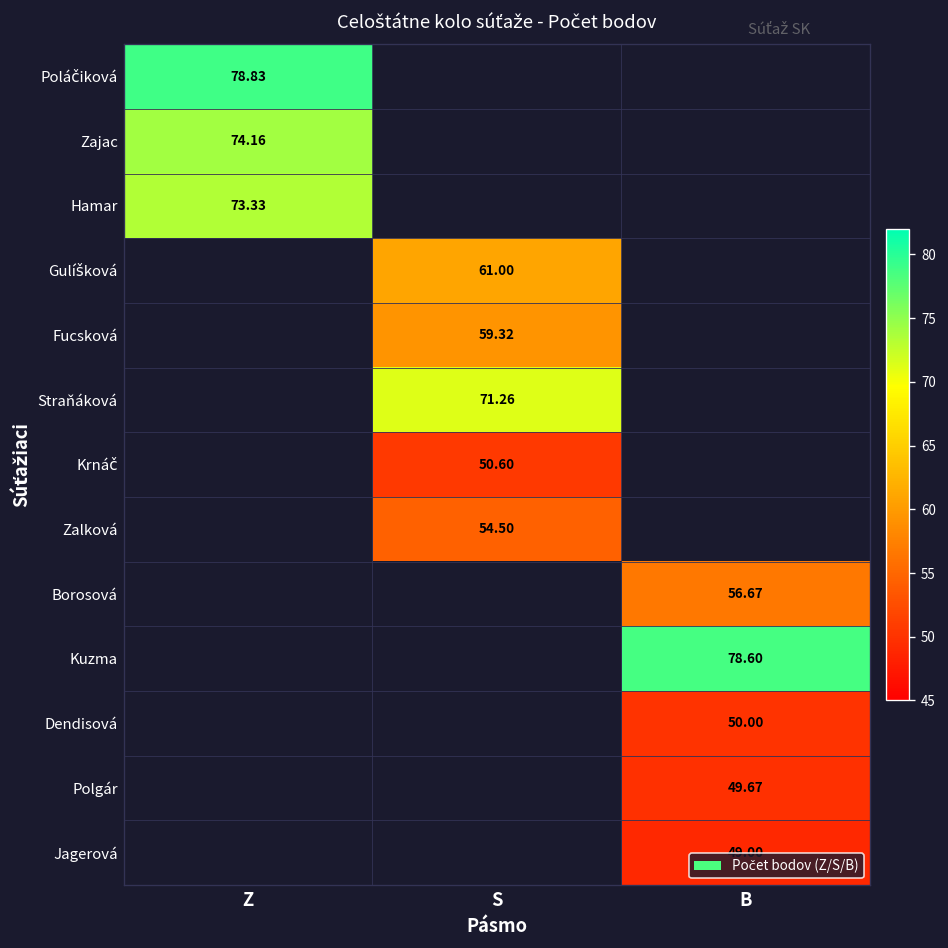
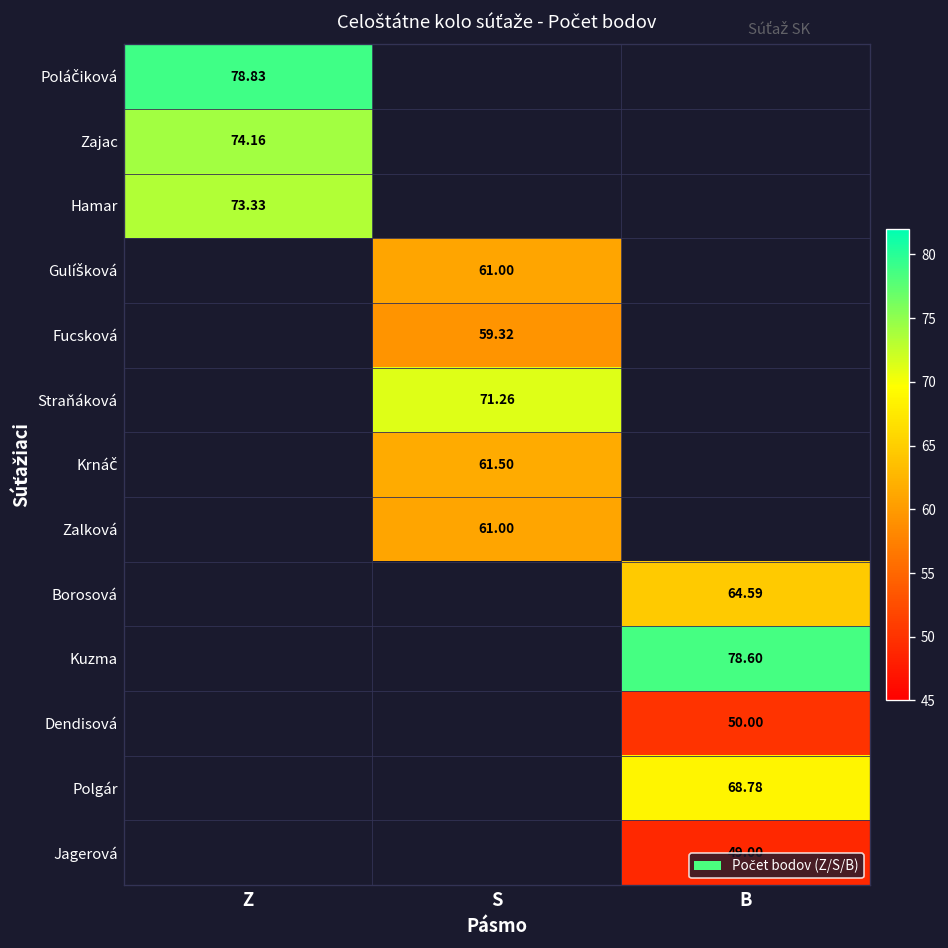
Krnáč, S: 50.60 -> 61.50
Zalková, S: 54.50 -> 61.00
Borosová, B: 56.67 -> 64.59
Polgár, B: 49.67 -> 68.78
